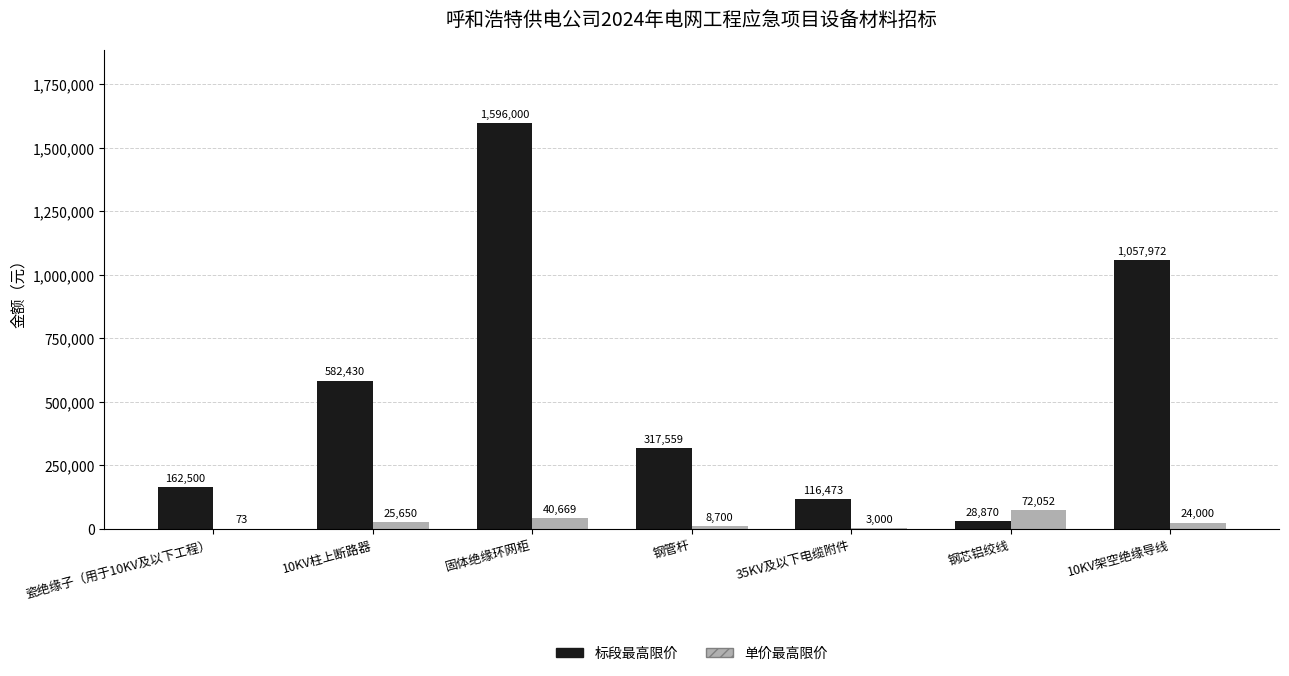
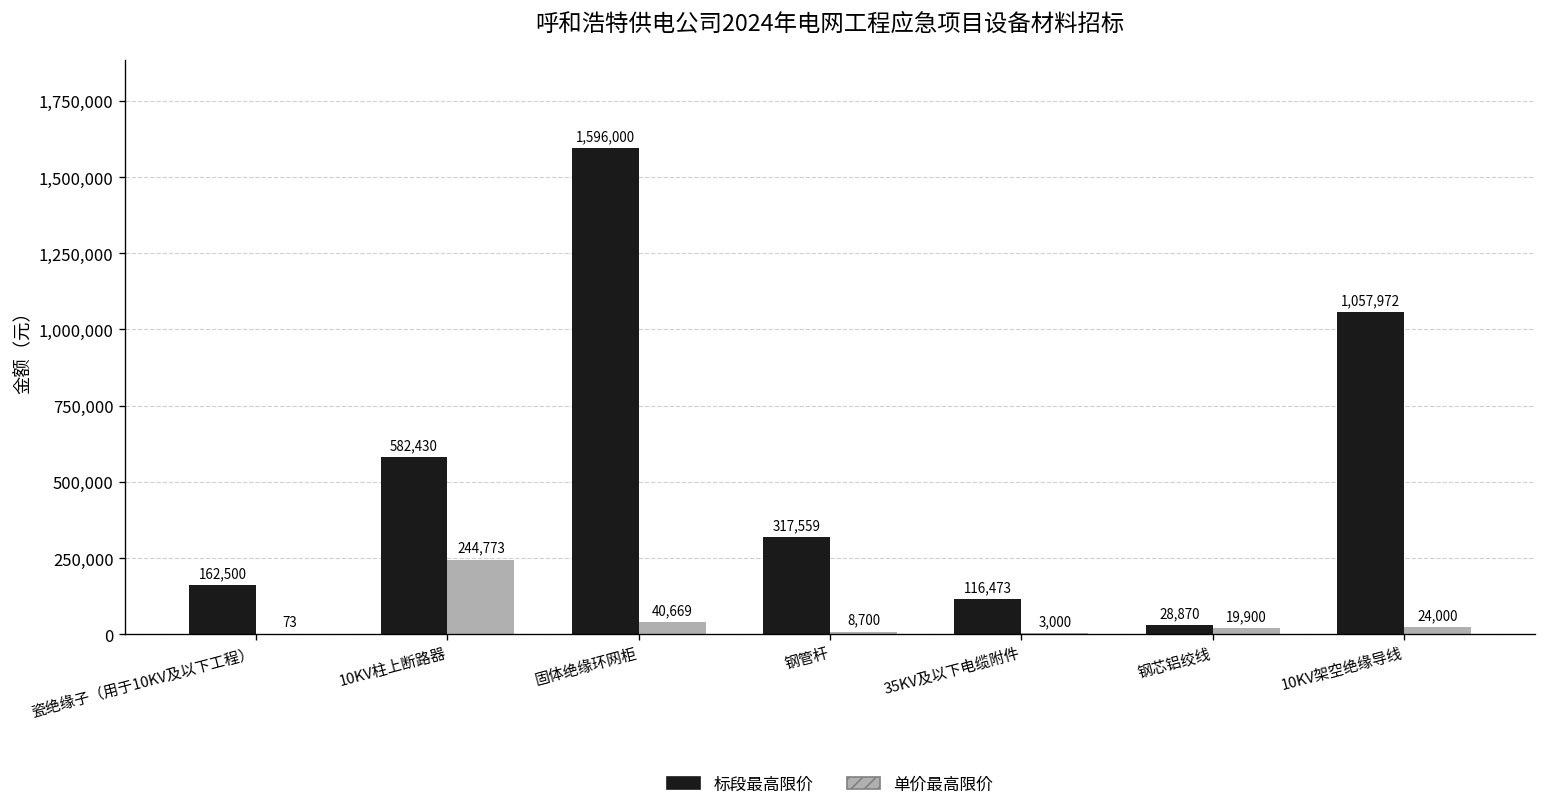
单价最高限价, 10KV柱上断路器: 25,650 -> 244,773
单价最高限价, 钢芯铝绞线: 72,052 -> 19,900
